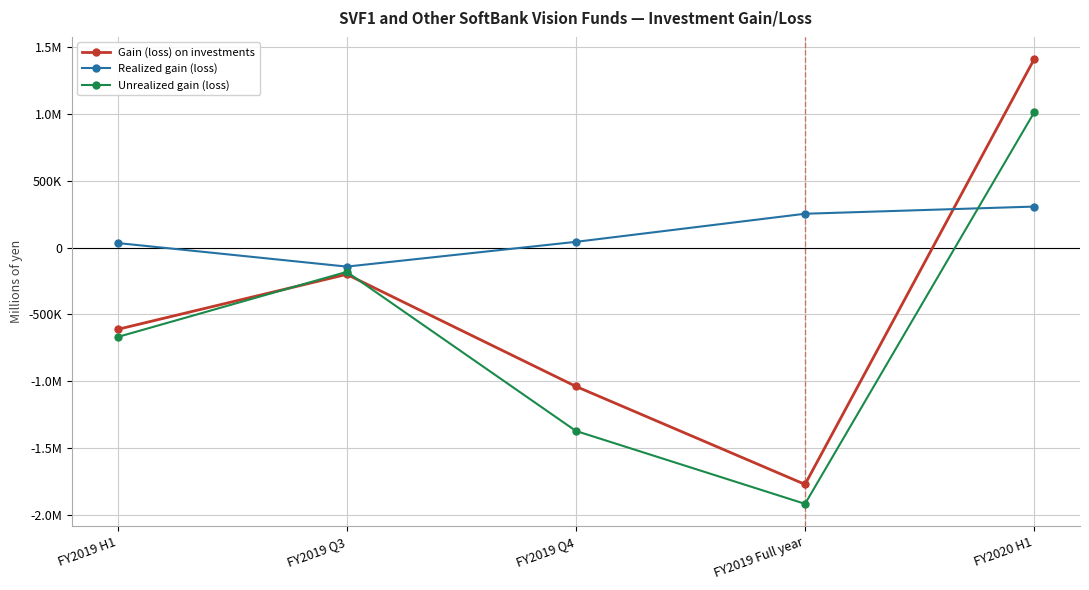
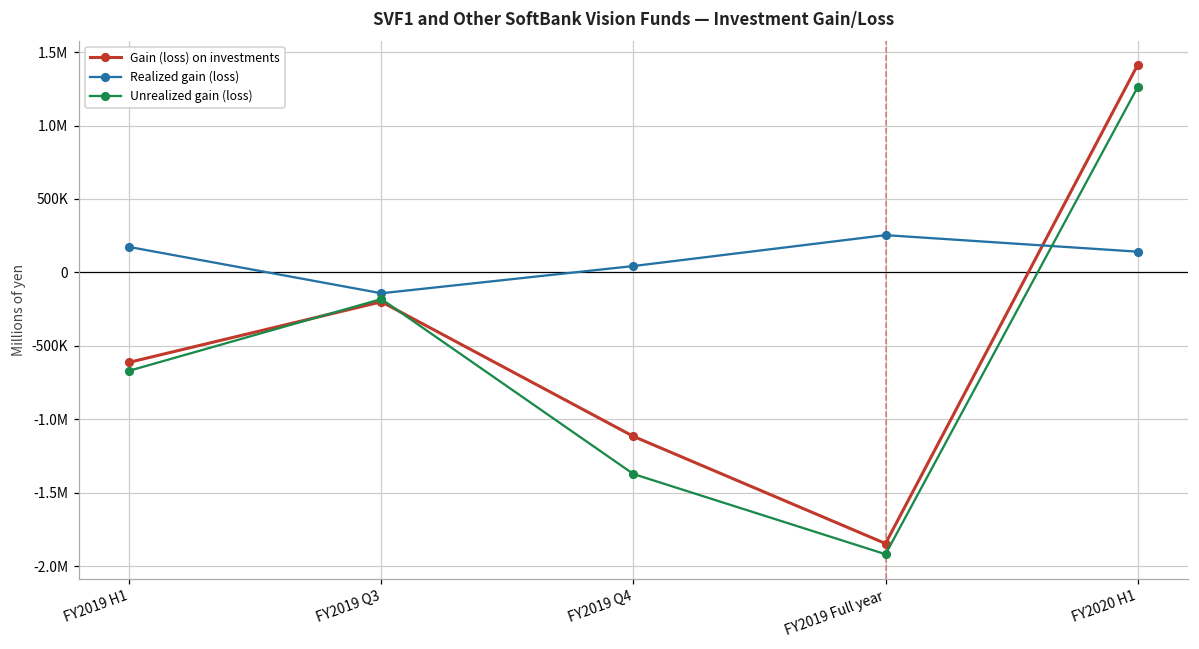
Realized gain (loss), FY2019 H1: 30000 -> 170000
Gain (loss) on investments, FY2019 Q4: -1040000 -> -1120000
Gain (loss) on investments, FY2019 Full year: -1770000 -> -1840000
Realized gain (loss), FY2020 H1: 310000 -> 140000
Unrealized gain (loss), FY2020 H1: 1010000 -> 1260000
